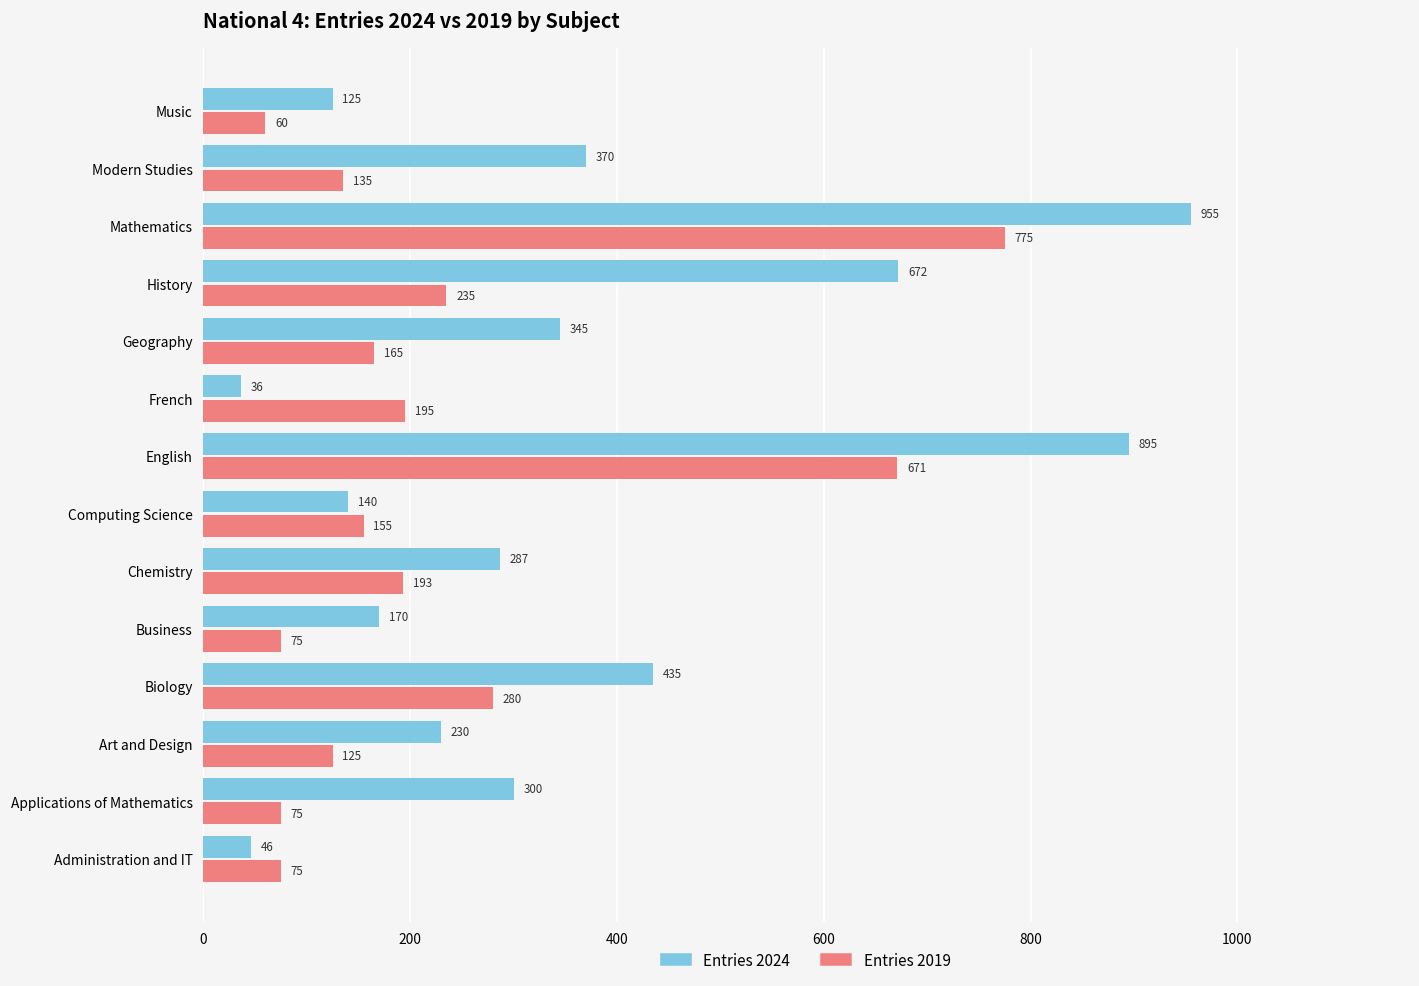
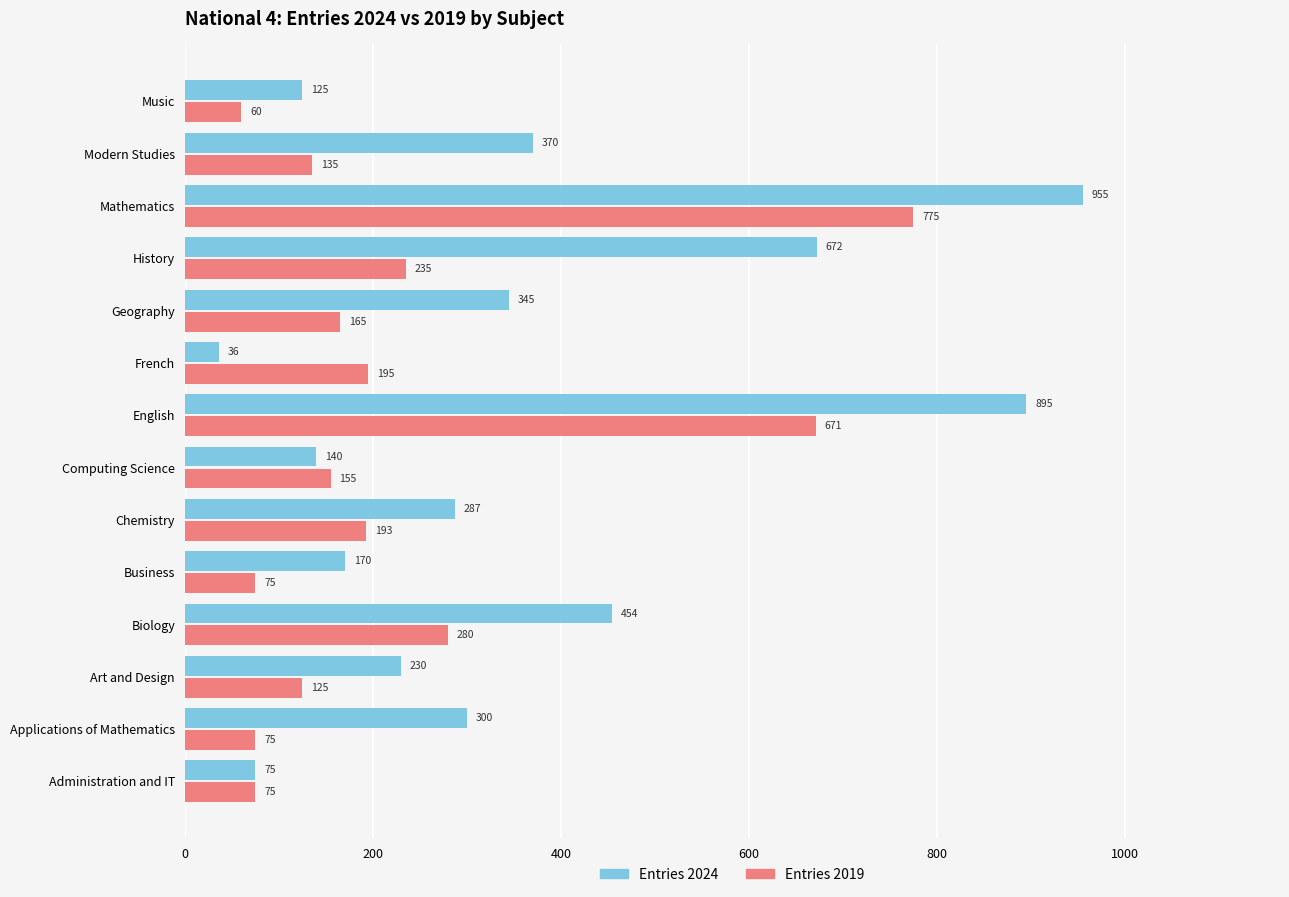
Entries 2024, Biology: 435 -> 454
Entries 2024, Administration and IT: 46 -> 75
